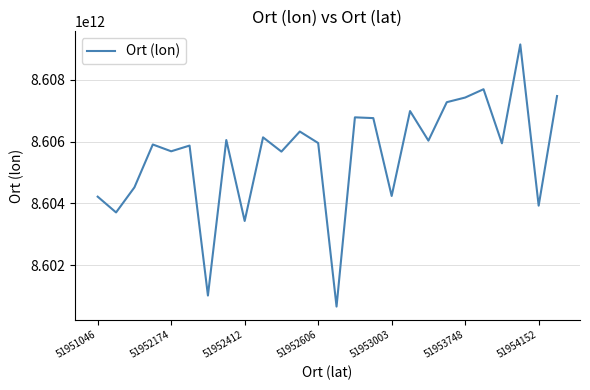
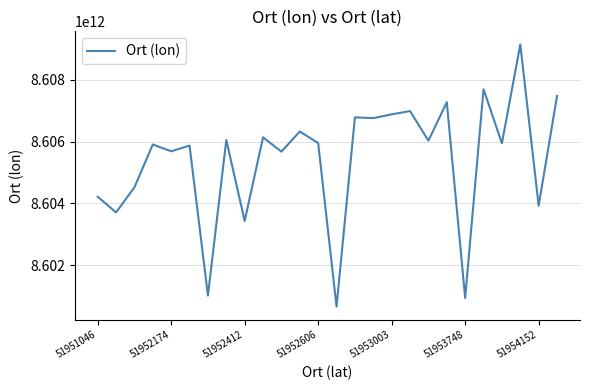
51953003: 8604200000000 -> 8606900000000
51953748: 8607400000000 -> 8600900000000
